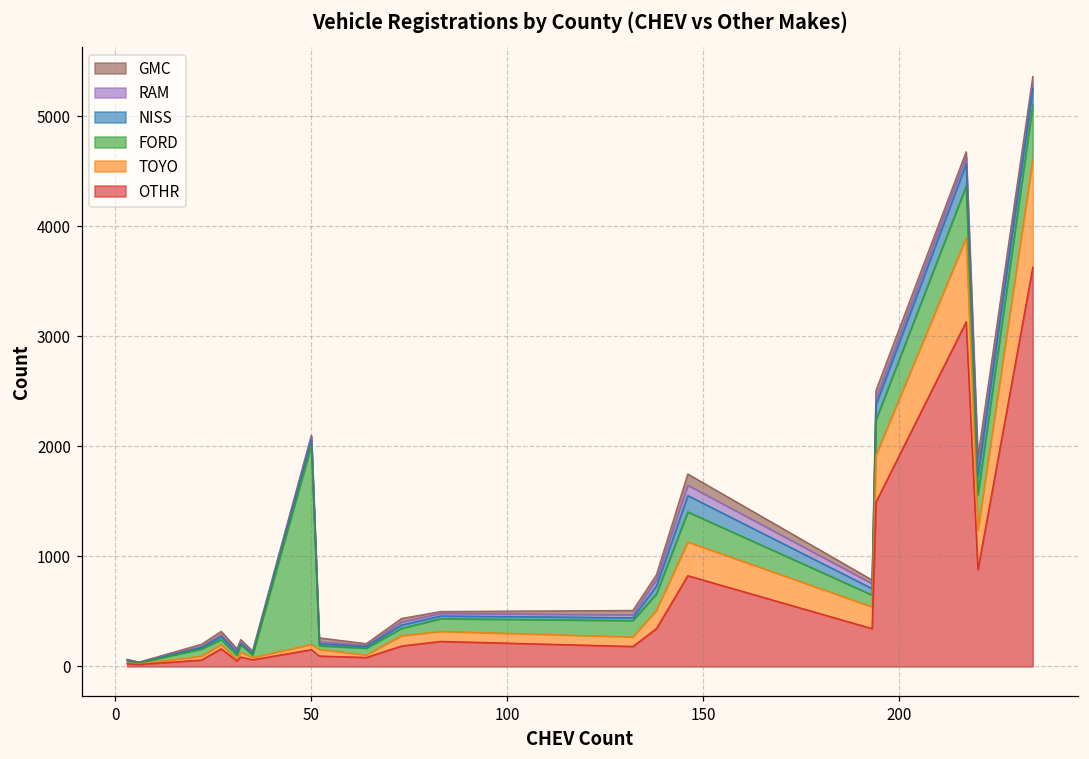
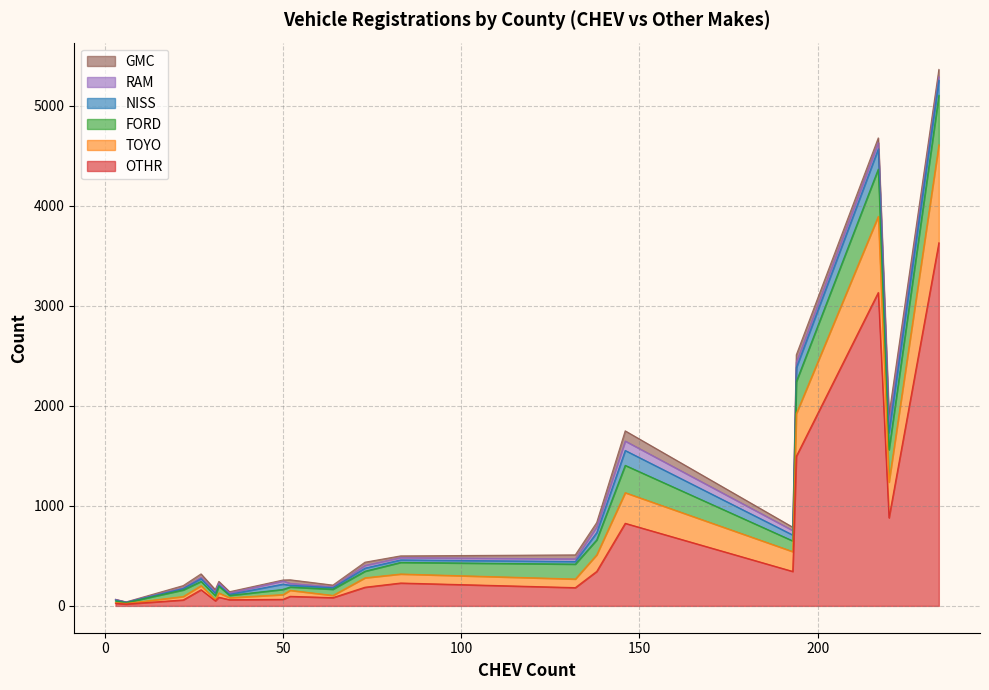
FORD, 50: 1810 -> 50
OTHR, 50: 150 -> 70
